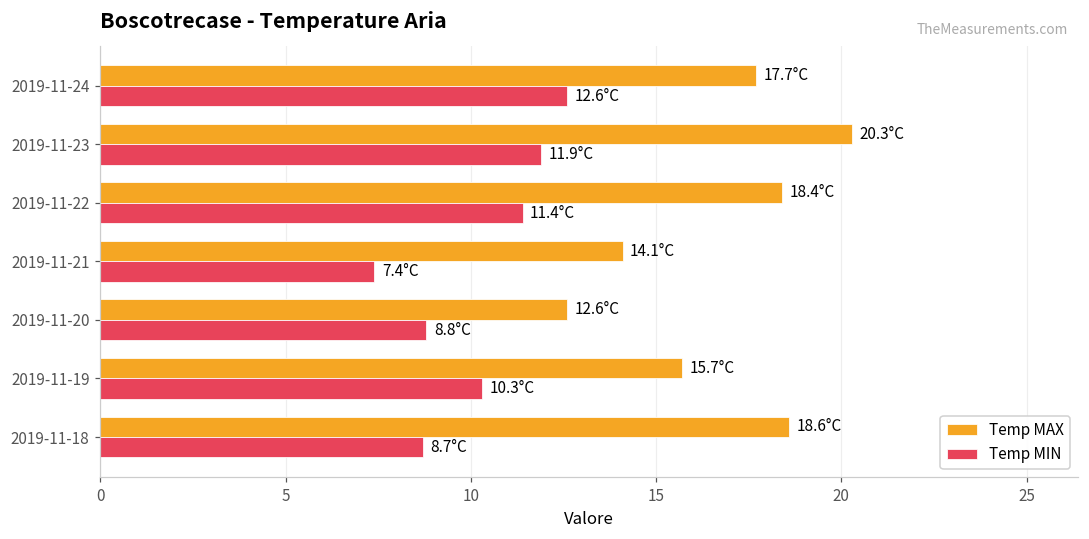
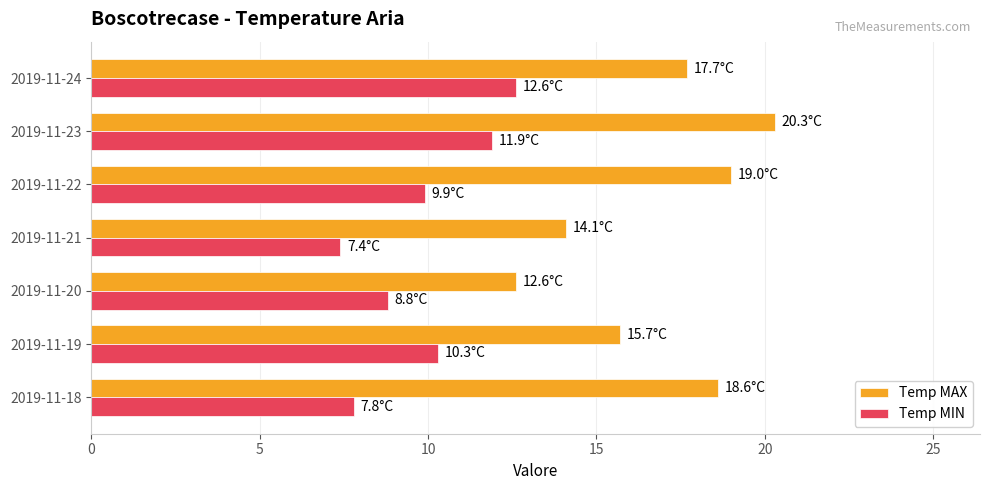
Temp MAX, 2019-11-22: 18.4°C -> 19.0°C
Temp MIN, 2019-11-22: 11.4°C -> 9.9°C
Temp MIN, 2019-11-18: 8.7°C -> 7.8°C
